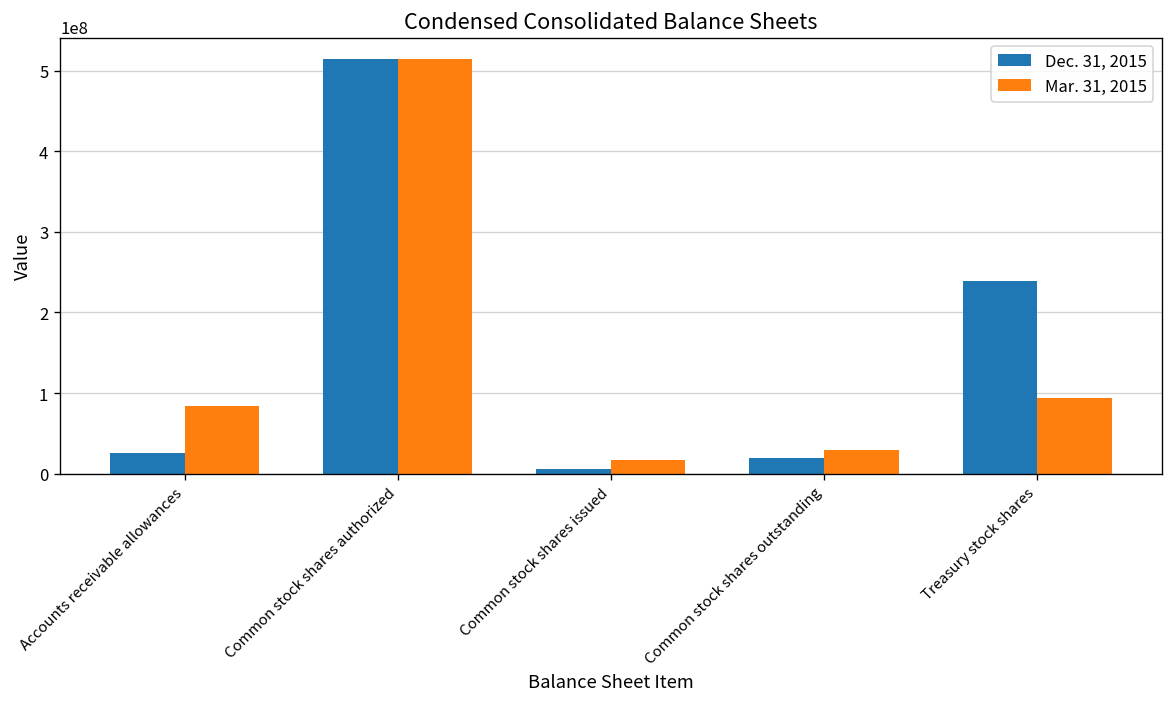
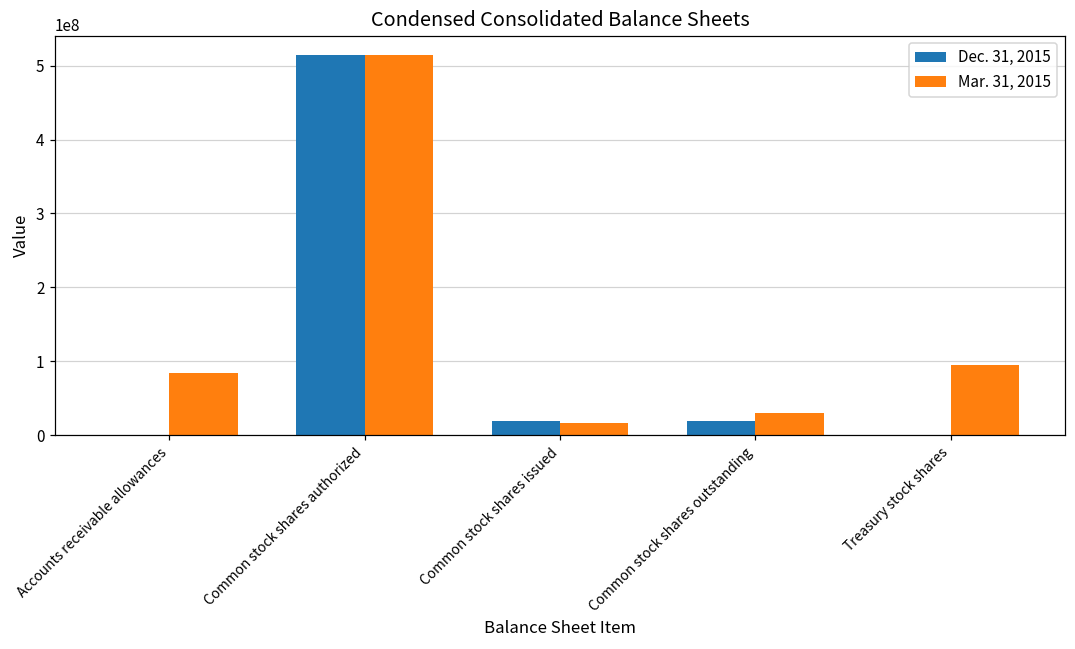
Dec. 31, 2015, Accounts receivable allowances: 30000000 -> 0
Dec. 31, 2015, Common stock shares issued: 10000000 -> 20000000
Dec. 31, 2015, Treasury stock shares: 240000000 -> 0
